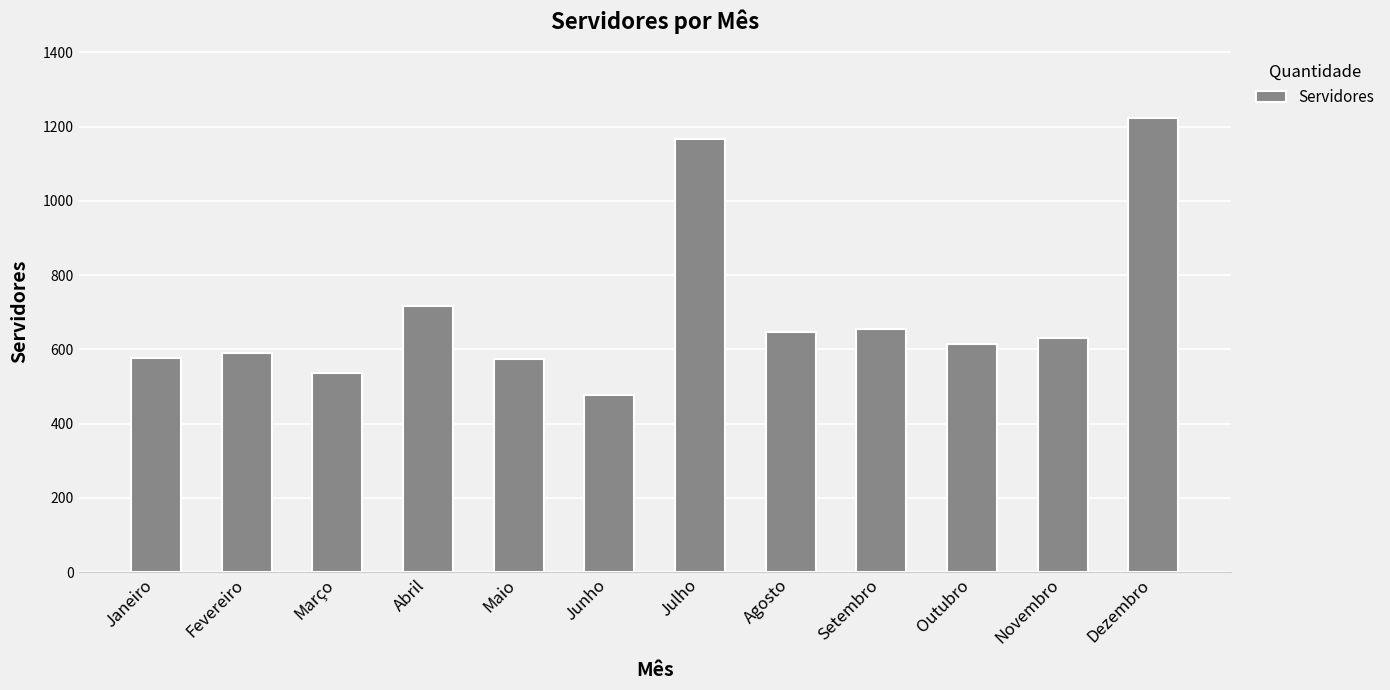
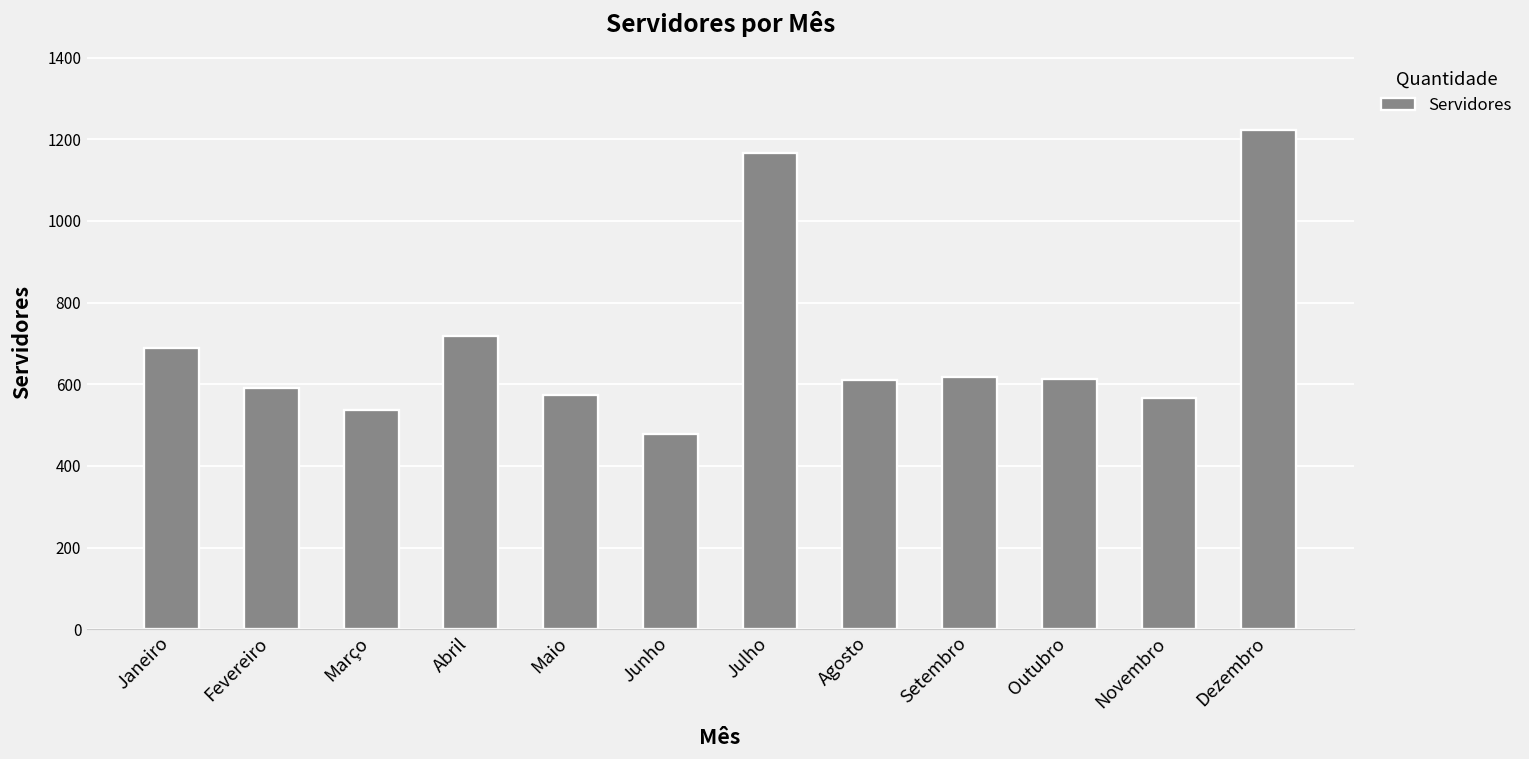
Janeiro: 580 -> 690
Agosto: 650 -> 610
Setembro: 660 -> 620
Novembro: 630 -> 570
